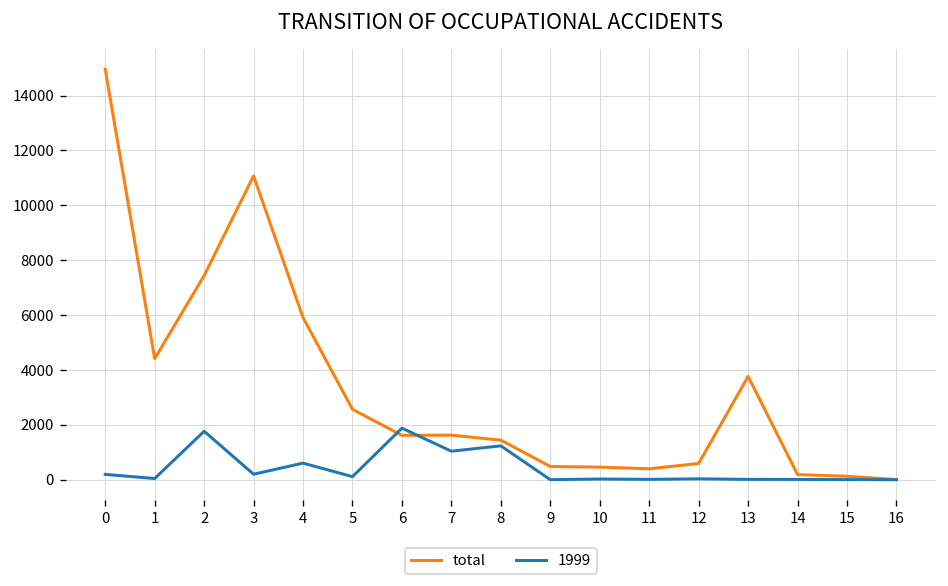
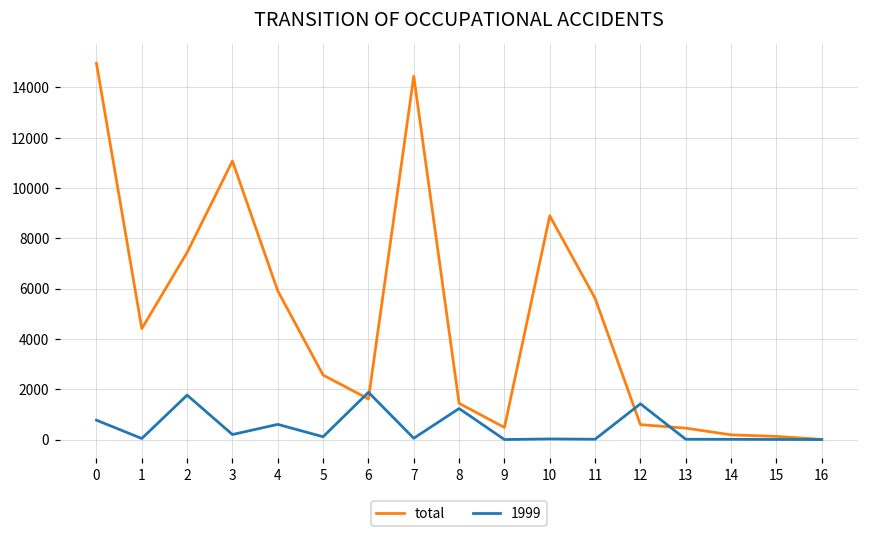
1999, 0: 200 -> 800
total, 7: 1600 -> 14400
1999, 7: 1000 -> 100
total, 10: 500 -> 8900
total, 11: 400 -> 5600
1999, 12: 0 -> 1400
total, 13: 3800 -> 500
